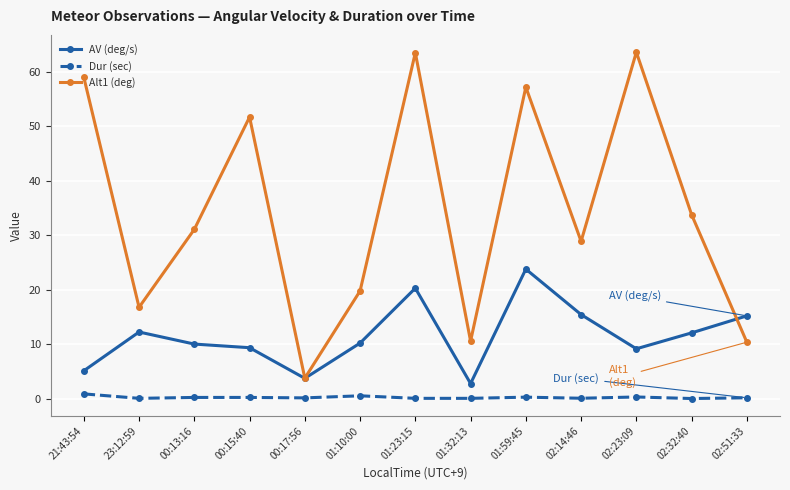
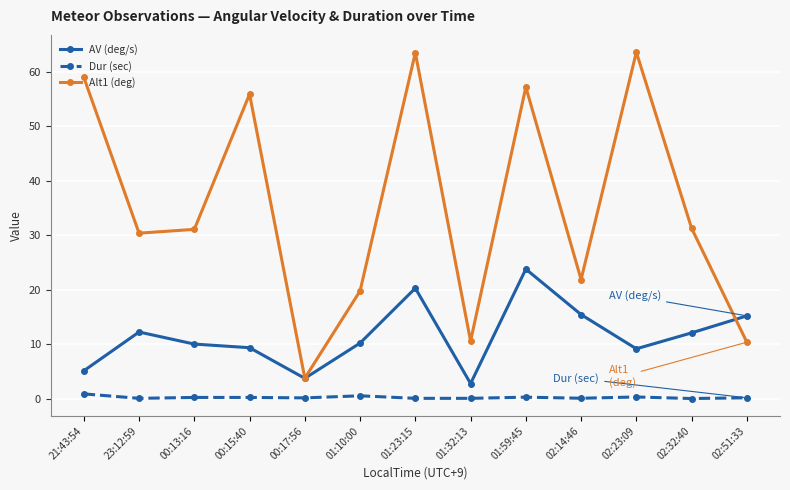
Alt1 (deg), 23:12:59: 17 -> 30
Alt1 (deg), 00:15:40: 52 -> 56
Alt1 (deg), 02:14:46: 29 -> 22
Alt1 (deg), 02:32:40: 34 -> 31
